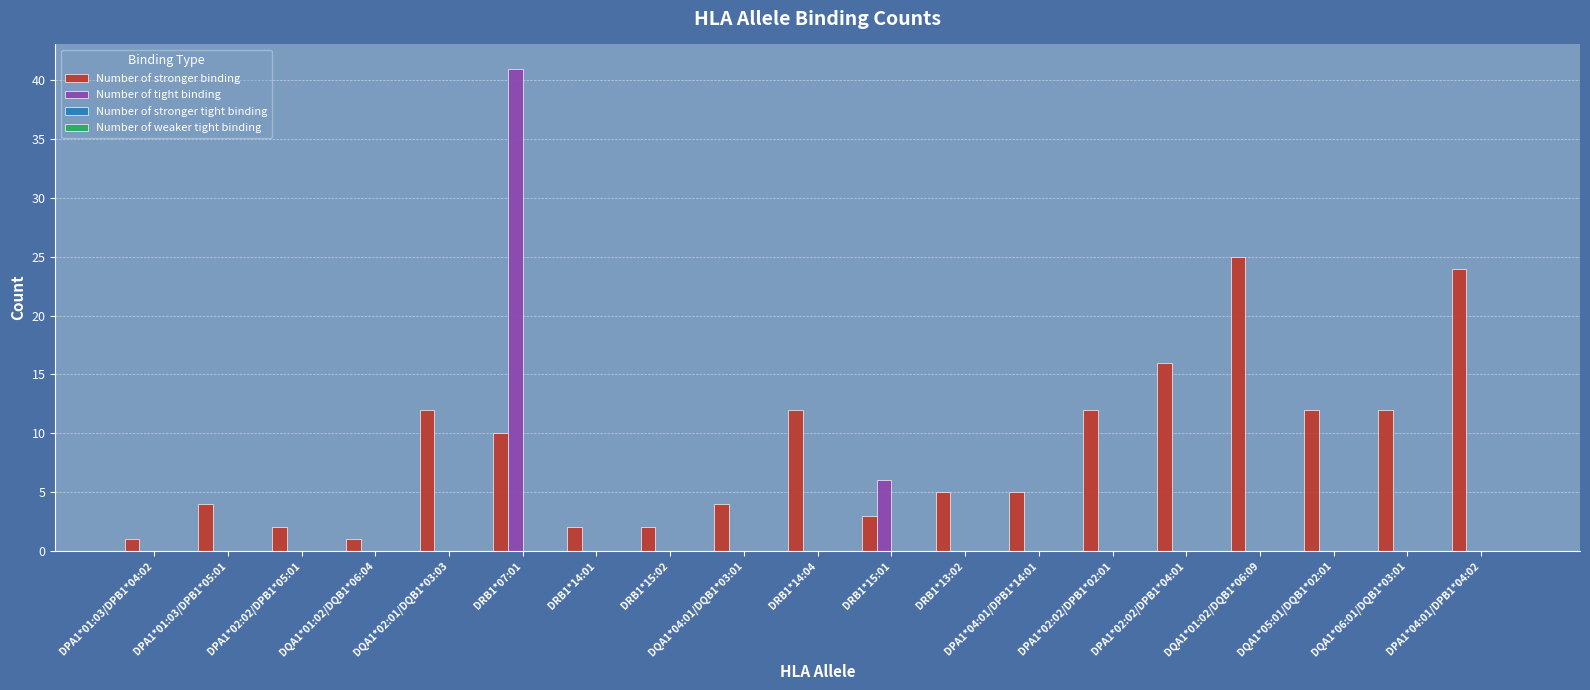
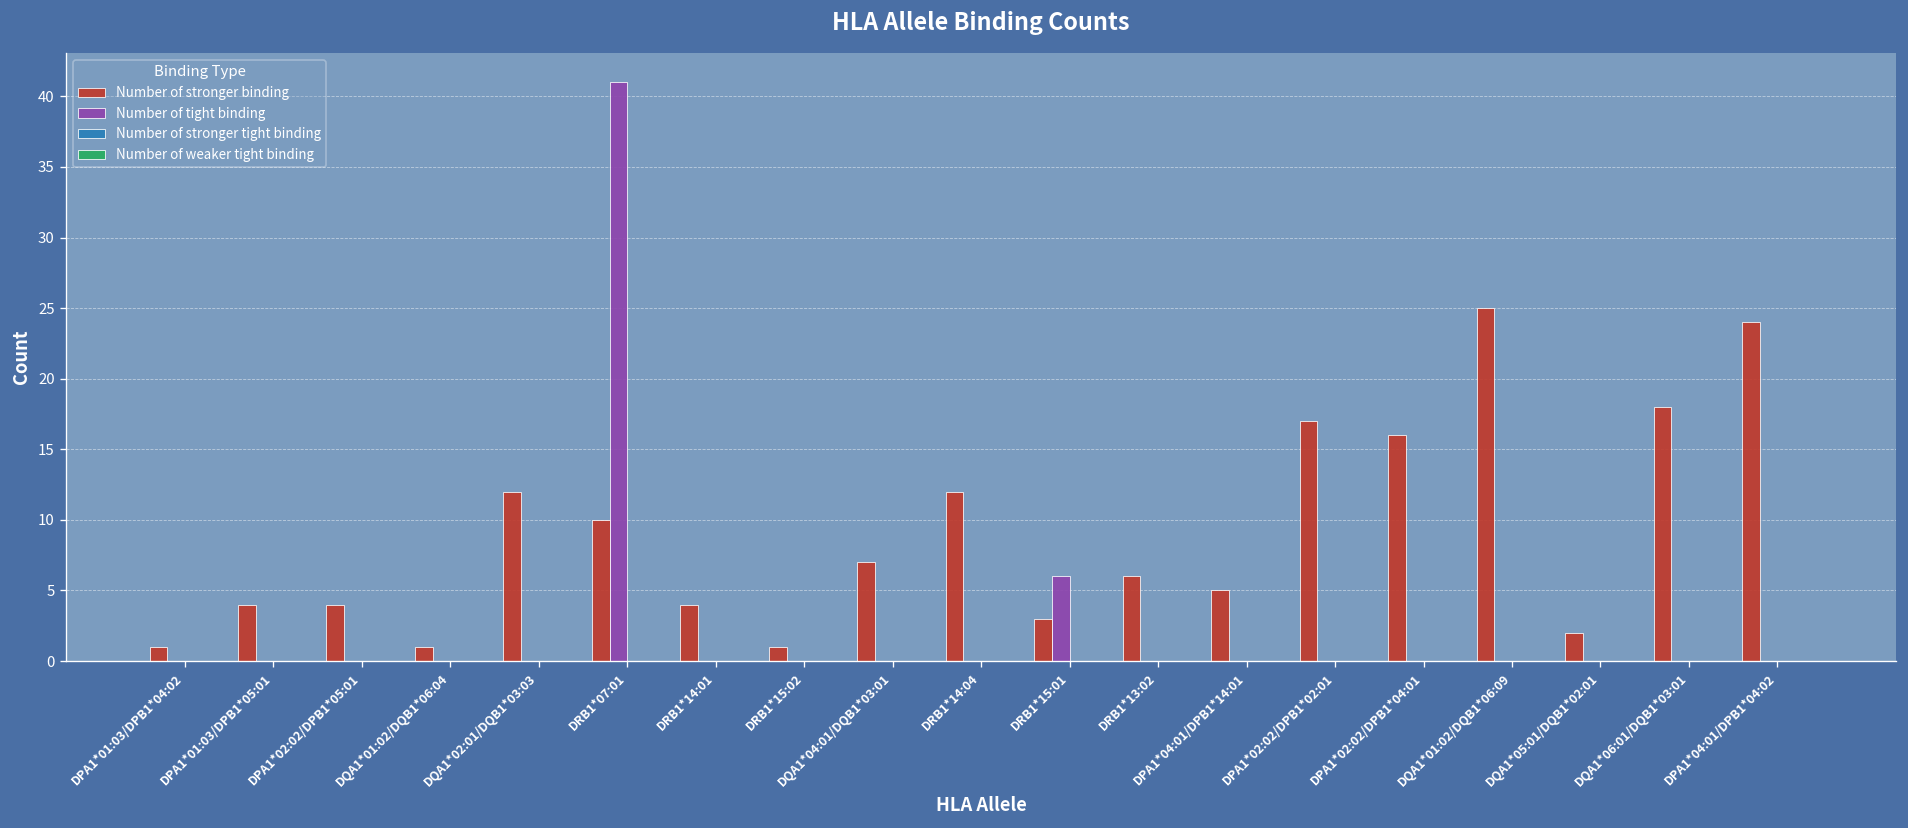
Number of stronger binding, DPA1*02:02/DPB1*05:01: 2 -> 4
Number of stronger binding, DRB1*14:01: 2 -> 4
Number of stronger binding, DRB1*15:02: 2 -> 1
Number of stronger binding, DQA1*04:01/DQB1*03:01: 4 -> 7
Number of stronger binding, DRB1*13:02: 5 -> 6
Number of stronger binding, DPA1*02:02/DPB1*02:01: 12 -> 17
Number of stronger binding, DQA1*05:01/DQB1*02:01: 12 -> 2
Number of stronger binding, DQA1*06:01/DQB1*03:01: 12 -> 18
